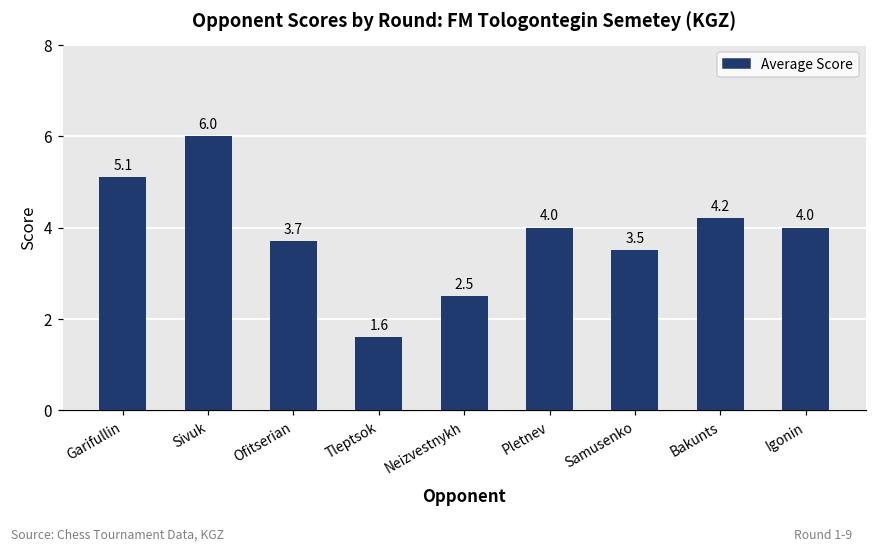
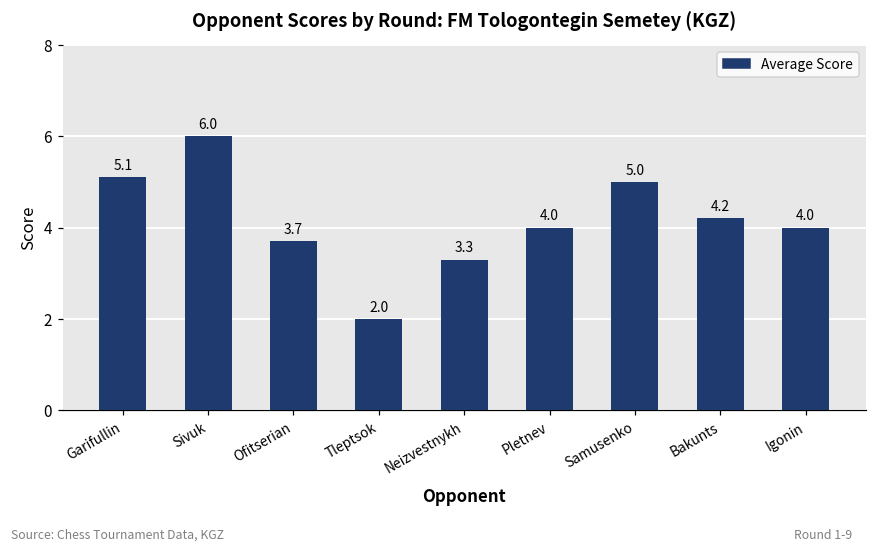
Tleptsok: 1.6 -> 2.0
Neizvestnykh: 2.5 -> 3.3
Samusenko: 3.5 -> 5.0
